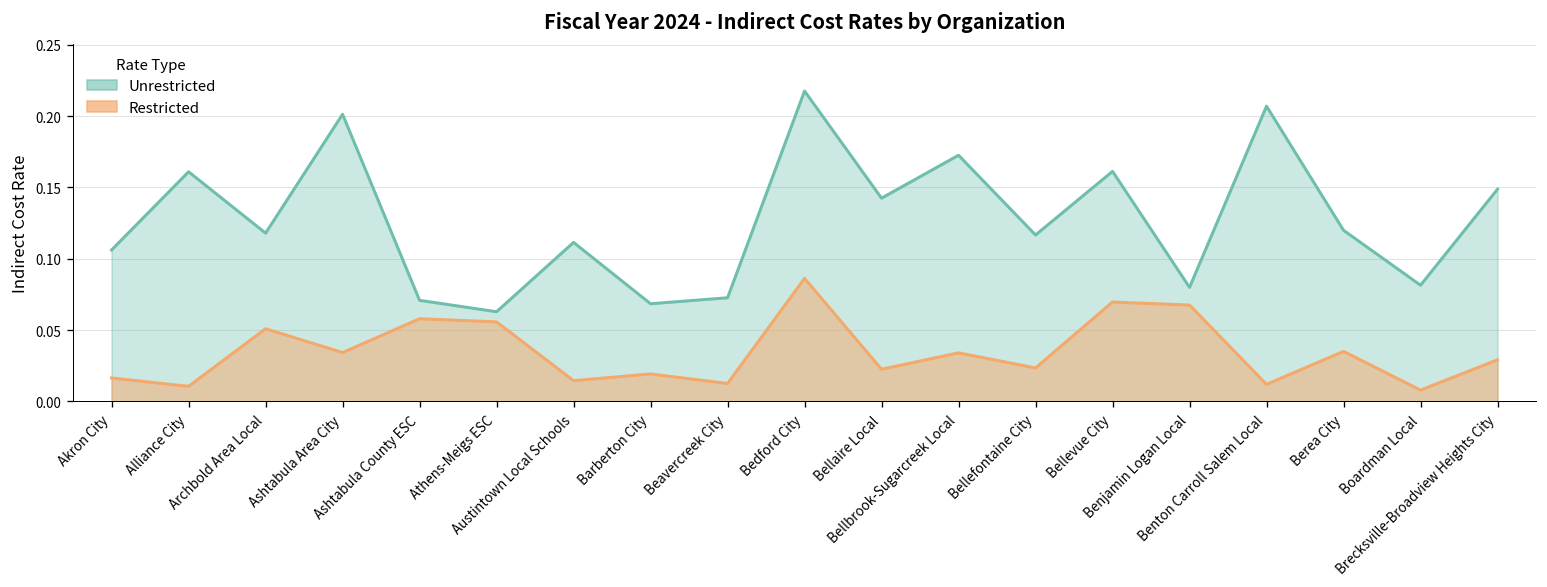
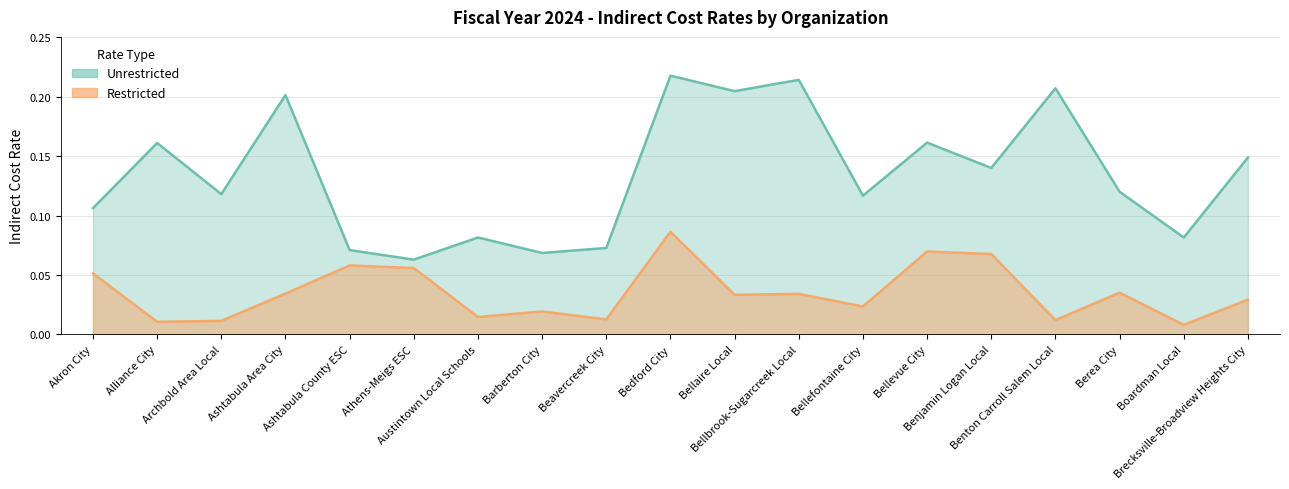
Restricted, Akron City: 0.017 -> 0.051
Restricted, Archbold Area Local: 0.051 -> 0.011
Unrestricted, Austintown Local Schools: 0.112 -> 0.082
Unrestricted, Bellaire Local: 0.143 -> 0.205
Restricted, Bellaire Local: 0.023 -> 0.033
Unrestricted, Bellbrook-Sugarcreek Local: 0.173 -> 0.214
Unrestricted, Benjamin Logan Local: 0.08 -> 0.14
